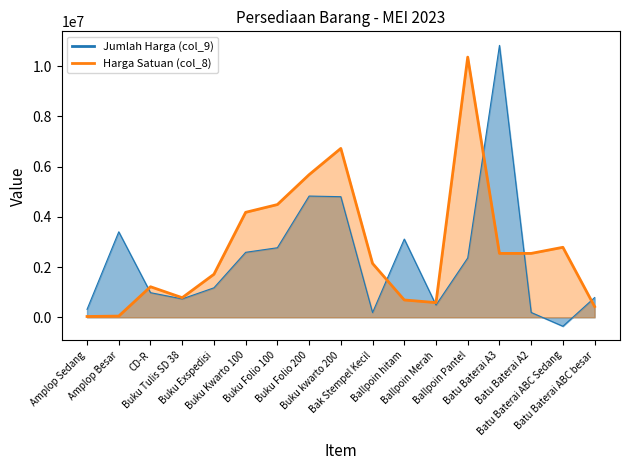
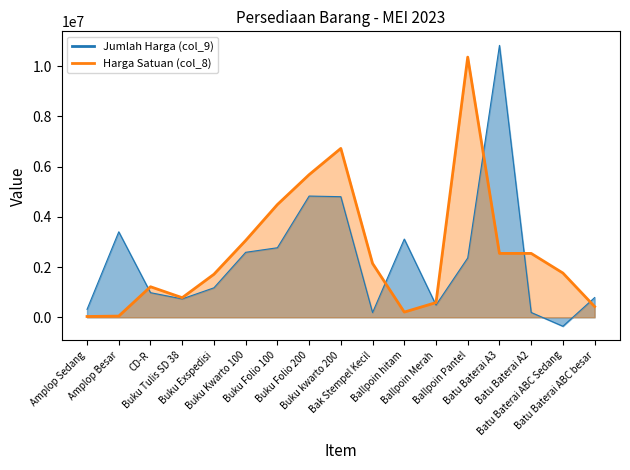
Harga Satuan (col_8), Buku Kwarto 100: 4200000 -> 3100000
Harga Satuan (col_8), Ballpoin hitam: 700000 -> 200000
Harga Satuan (col_8), Batu Baterai ABC Sedang: 2800000 -> 1800000
